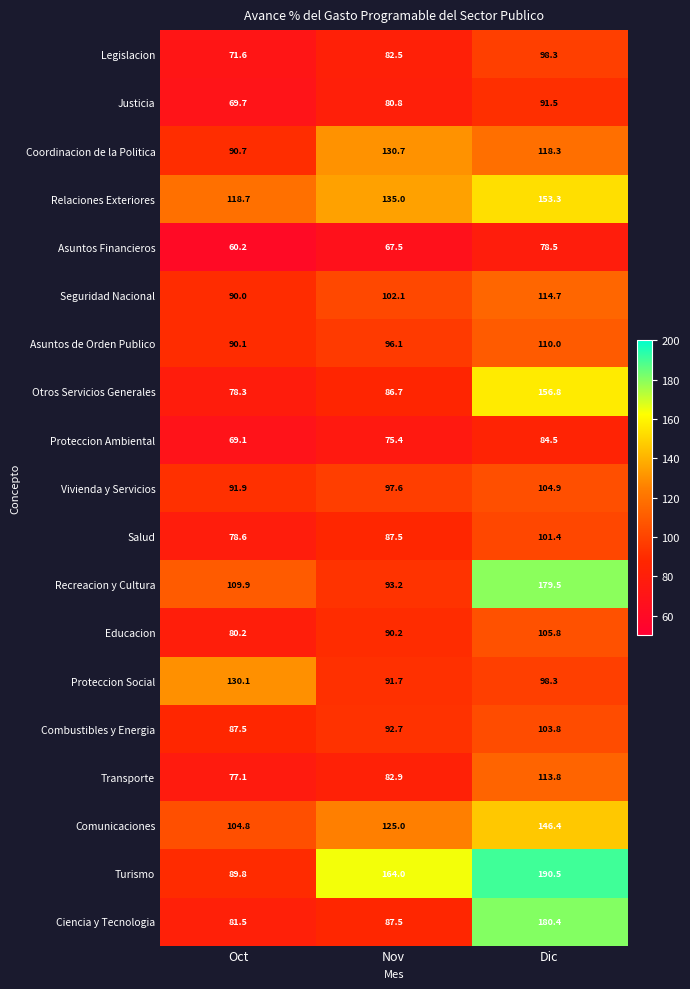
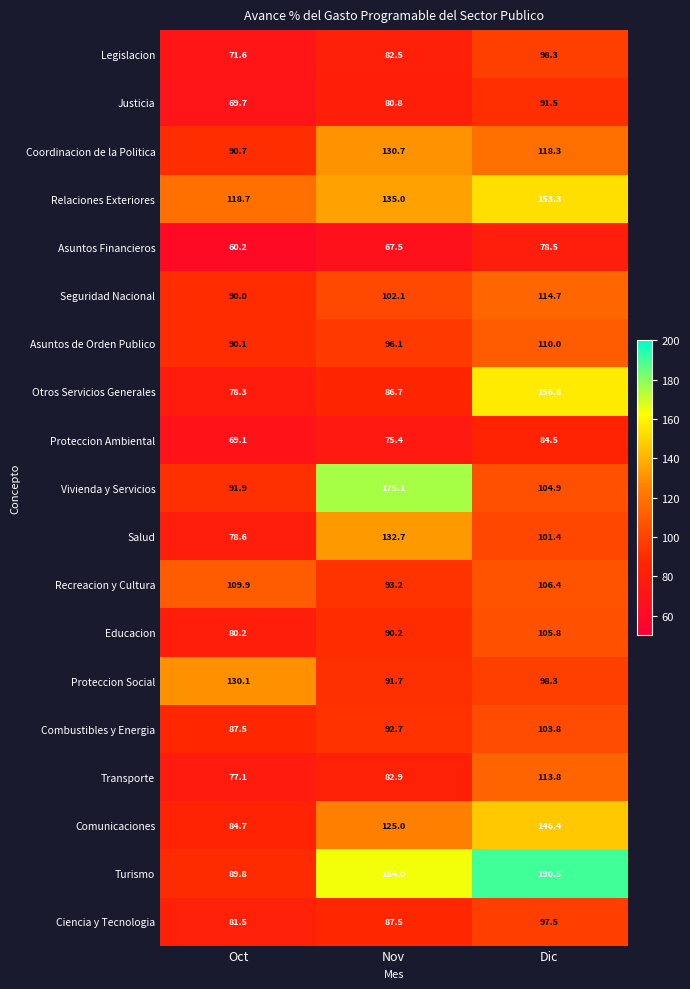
Vivienda y Servicios, Nov: 97.6 -> 175.1
Salud, Nov: 87.5 -> 132.7
Recreacion y Cultura, Dic: 179.5 -> 106.4
Comunicaciones, Oct: 104.8 -> 84.7
Ciencia y Tecnologia, Dic: 180.4 -> 97.5
